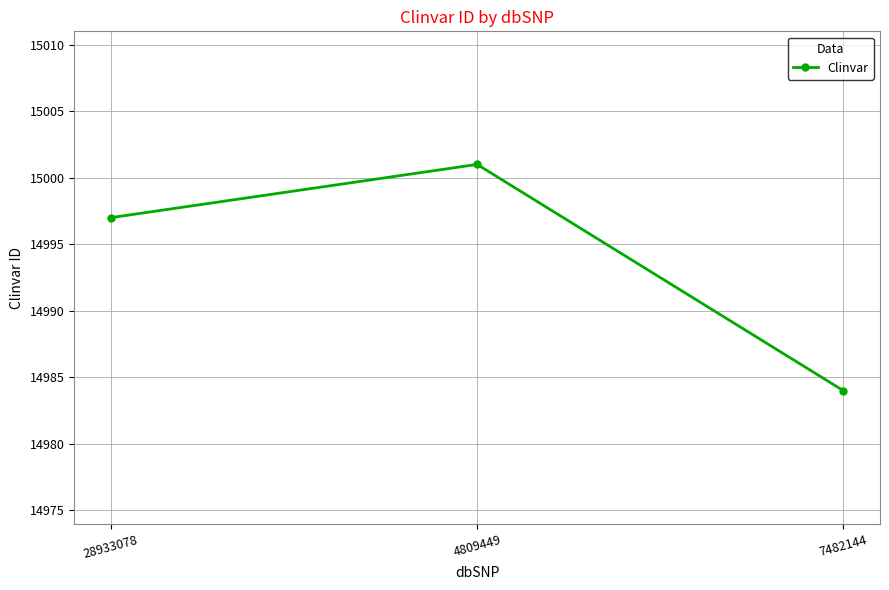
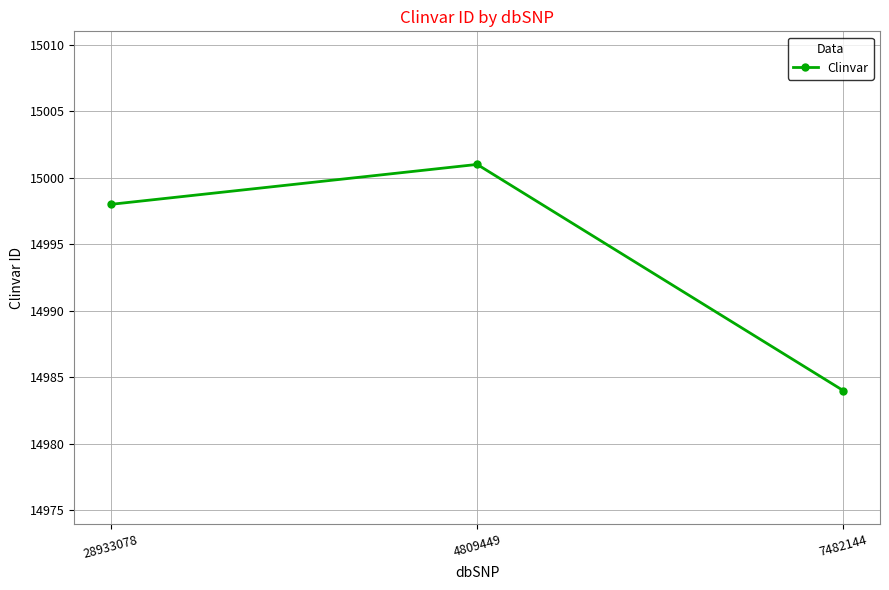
28933078: 14997 -> 14998
